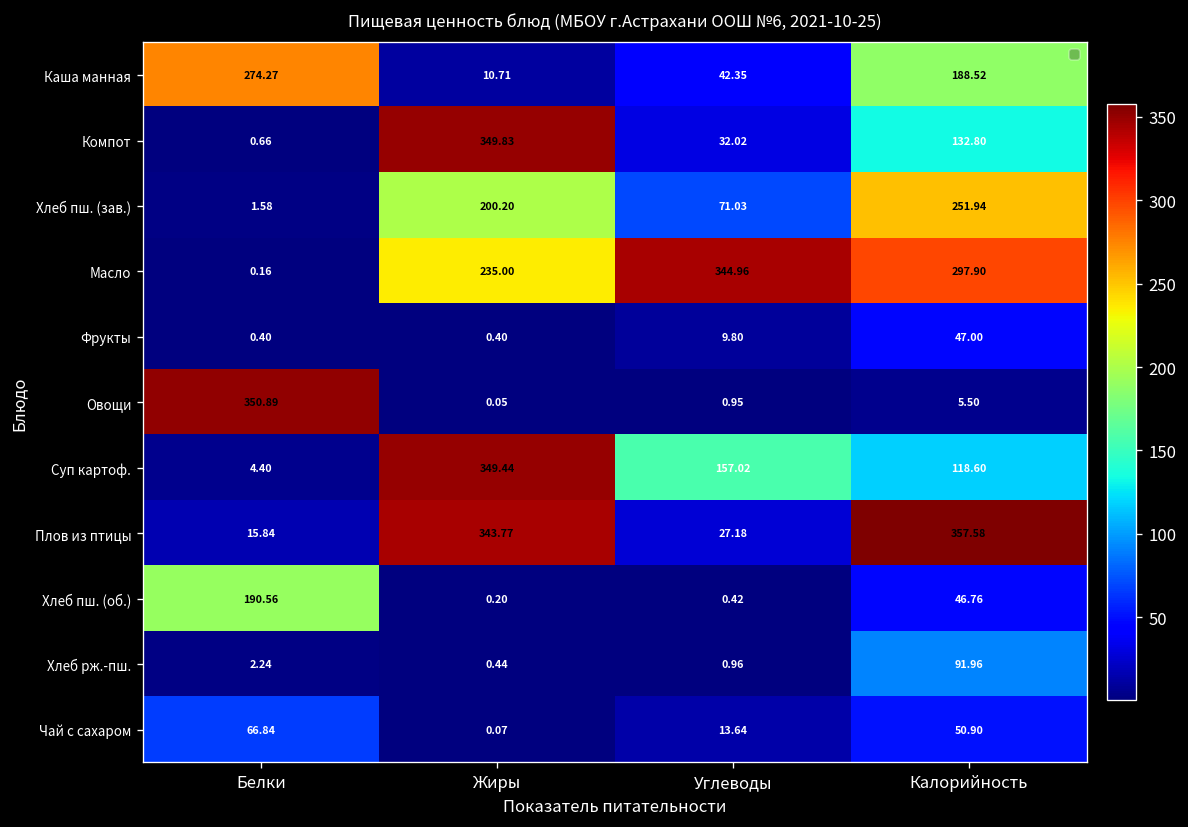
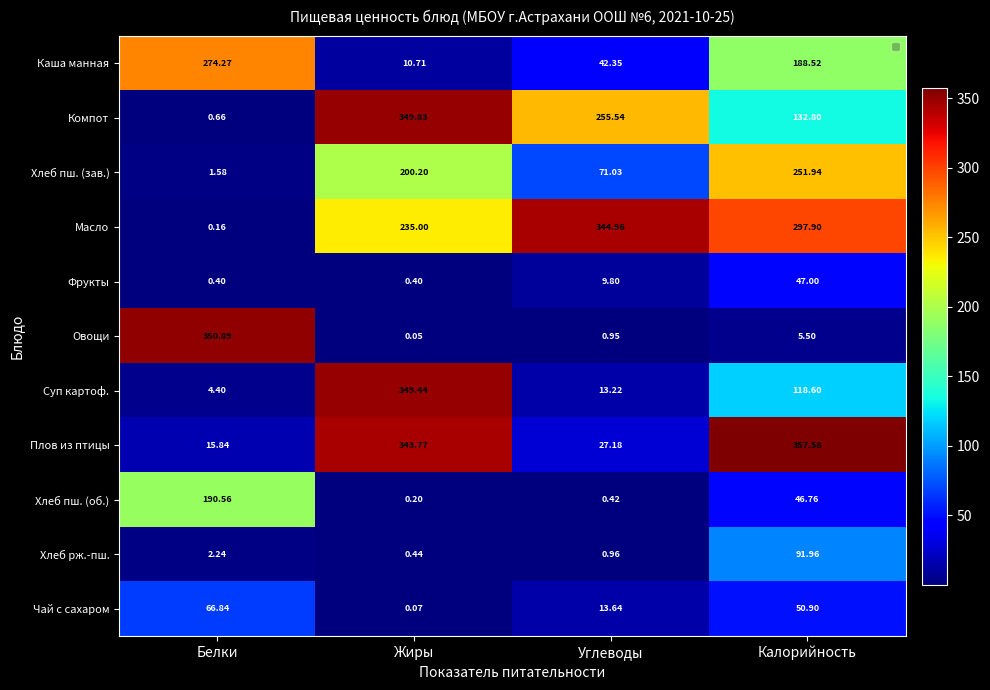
Компот, Углеводы: 32.02 -> 255.54
Суп картоф., Углеводы: 157.02 -> 13.22
